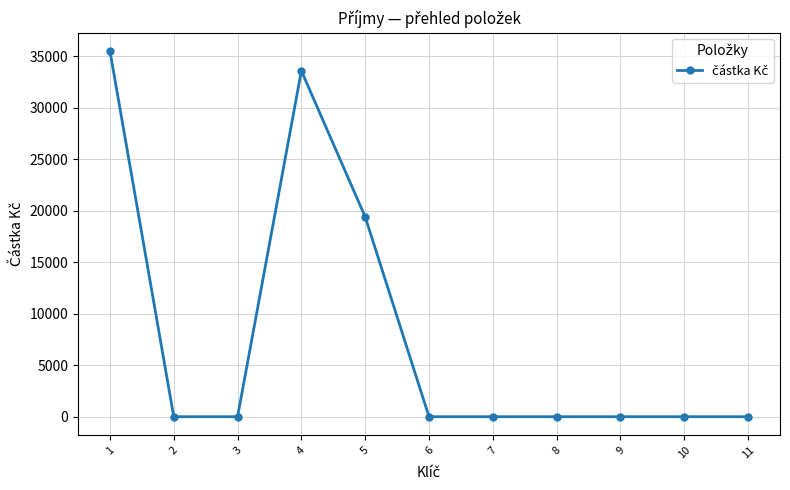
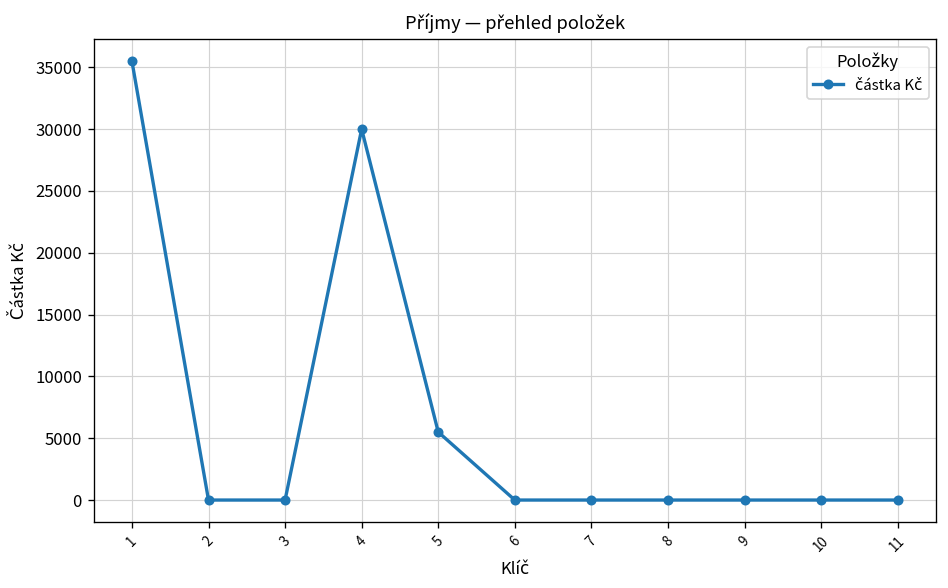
4: 33600 -> 30000
5: 19400 -> 5500
